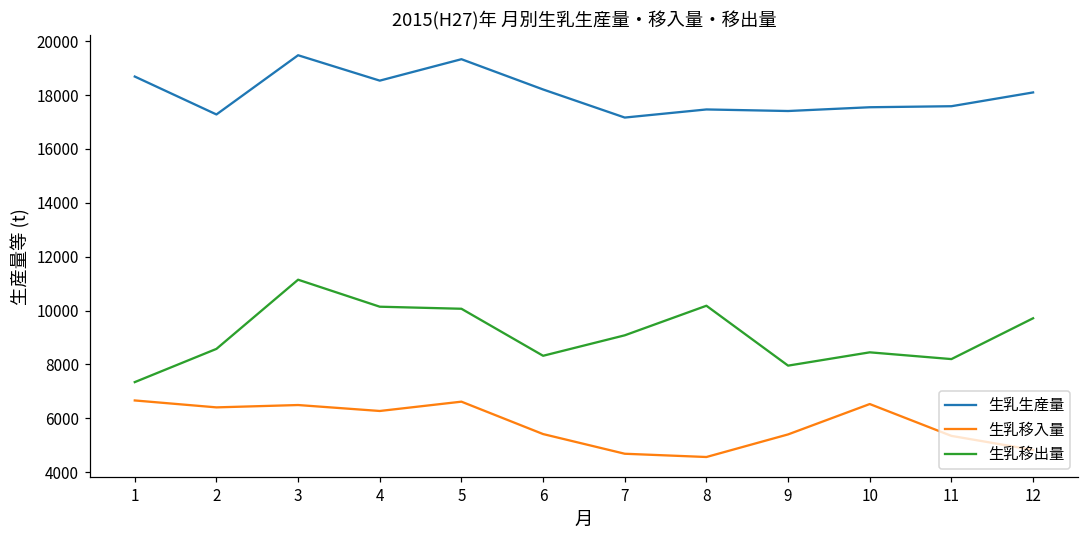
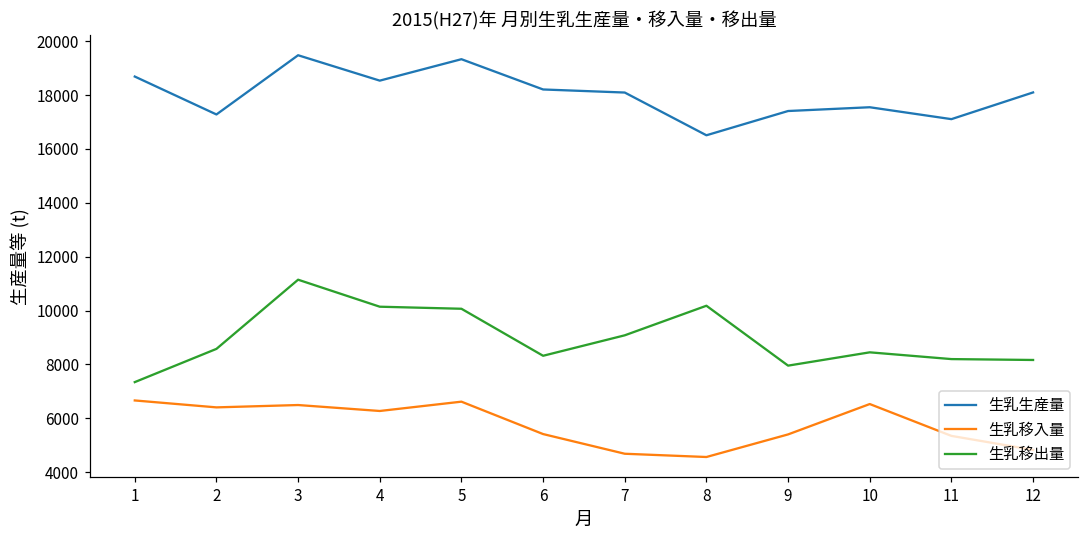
生乳生産量, 7: 17200 -> 18100
生乳生産量, 8: 17500 -> 16500
生乳生産量, 11: 17600 -> 17100
生乳移出量, 12: 9700 -> 8200
